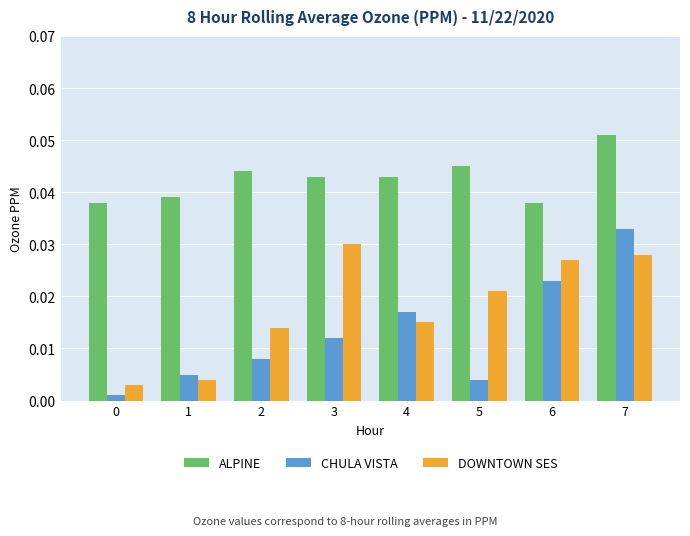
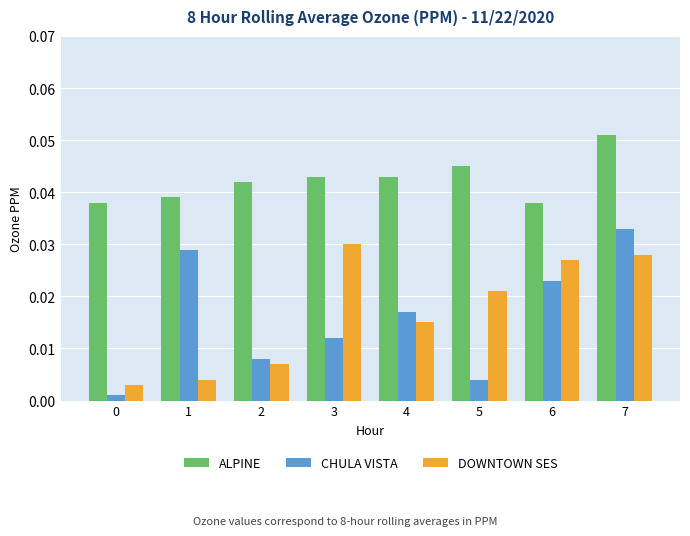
CHULA VISTA, 1: 0.005 -> 0.029
ALPINE, 2: 0.044 -> 0.042
DOWNTOWN SES, 2: 0.014 -> 0.007
